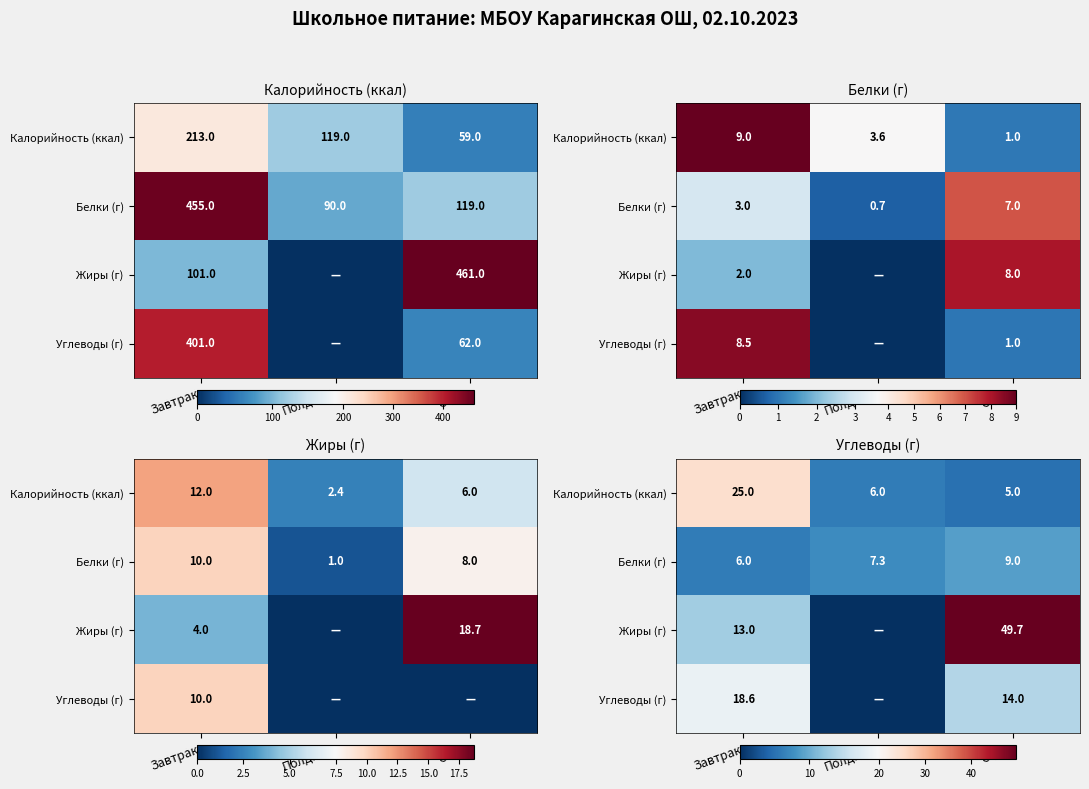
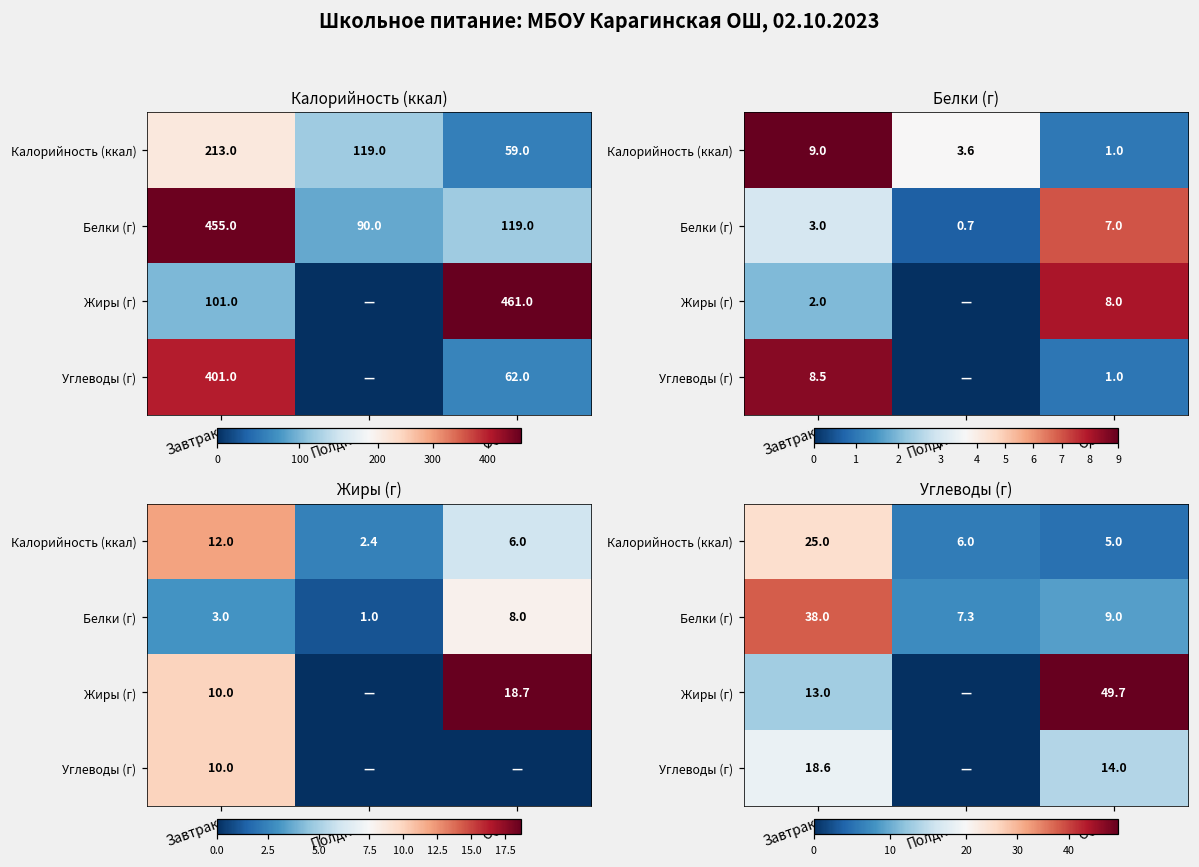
Жиры (г), Белки (г), Завтрак: 10.0 -> 3.0
Жиры (г), Жиры (г), Завтрак: 4.0 -> 10.0
Углеводы (г), Белки (г), Завтрак: 6.0 -> 38.0
